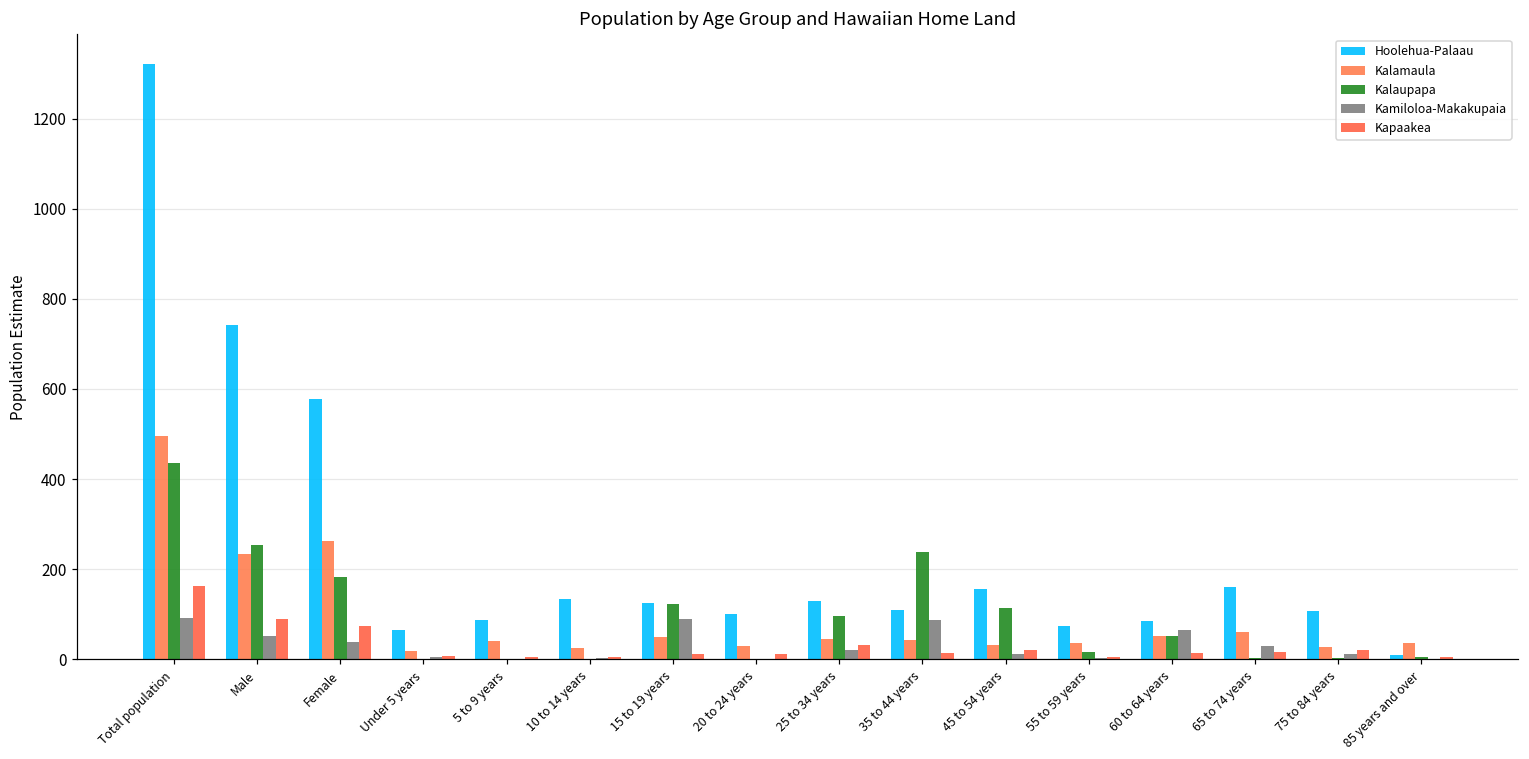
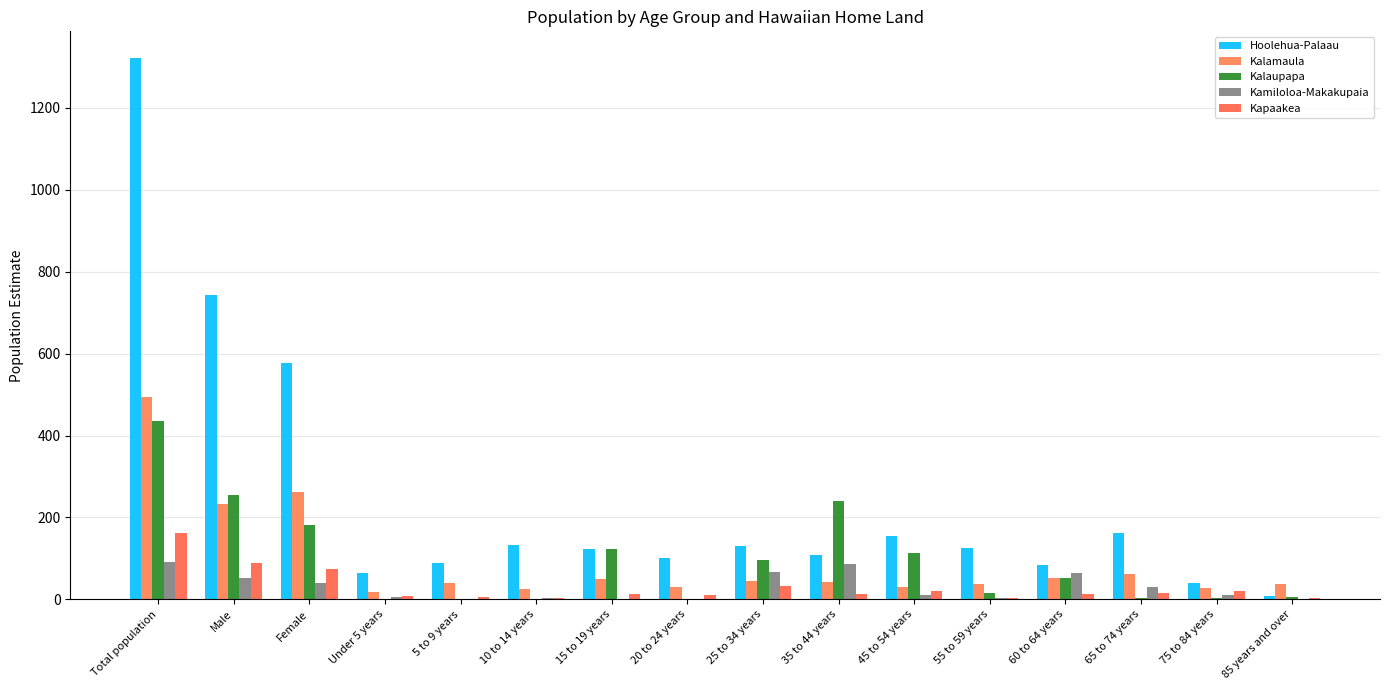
Kamiloloa-Makakupaia, 15 to 19 years: 90 -> 0
Kamiloloa-Makakupaia, 25 to 34 years: 20 -> 70
Hoolehua-Palaau, 55 to 59 years: 70 -> 130
Hoolehua-Palaau, 75 to 84 years: 110 -> 40
